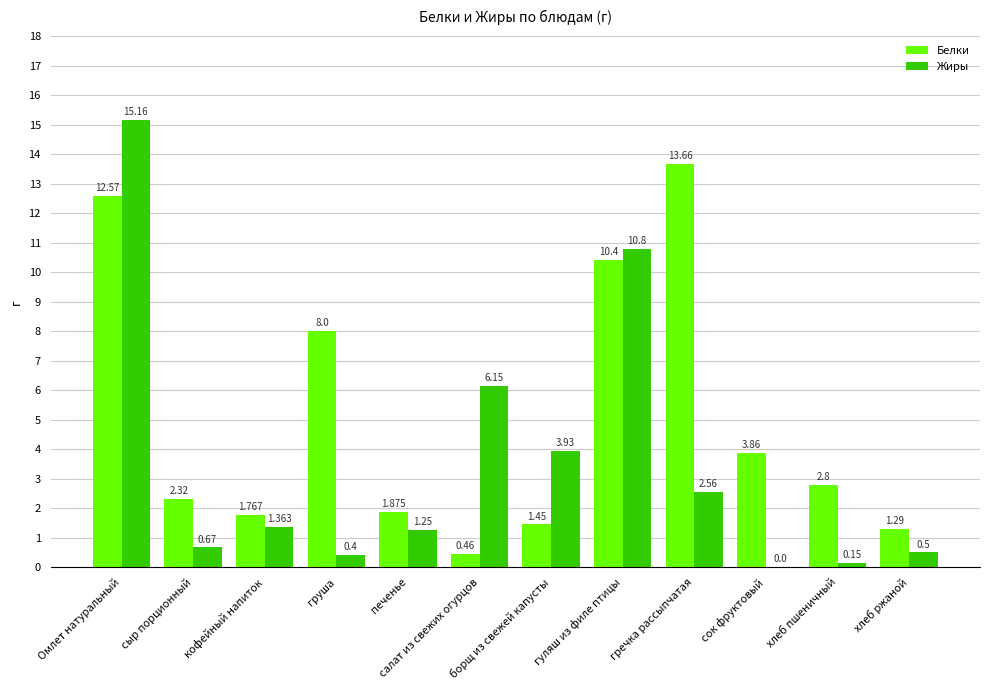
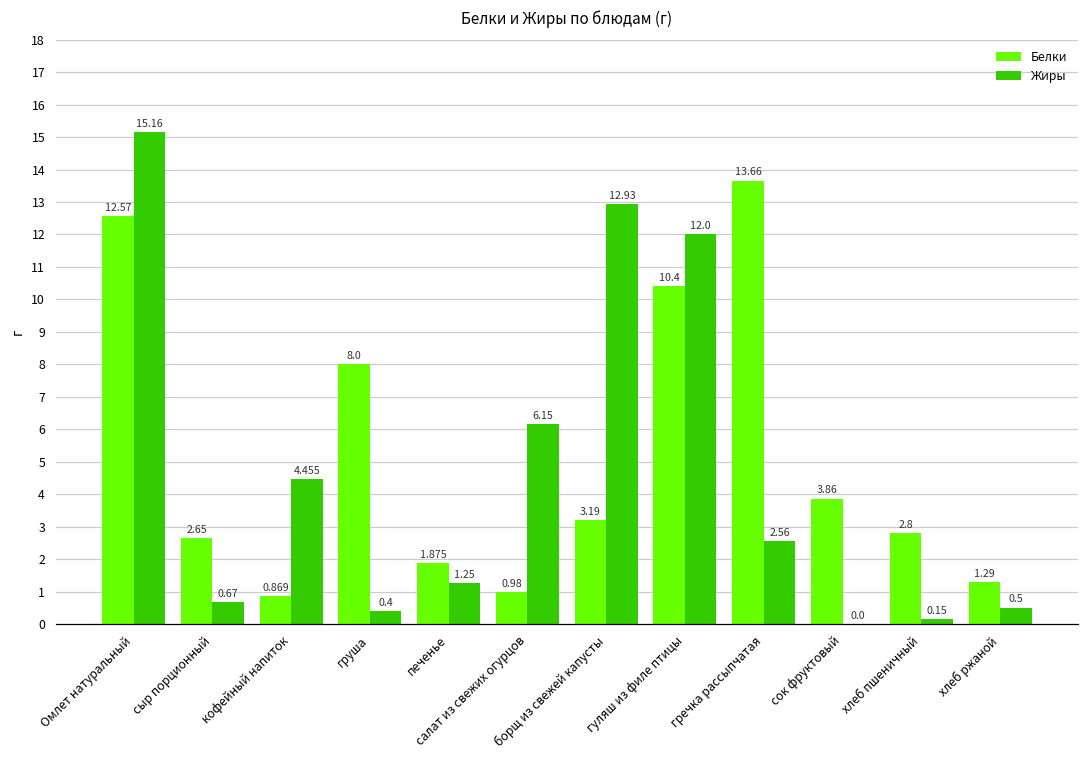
Белки, сыр порционный: 2.32 -> 2.65
Белки, кофейный напиток: 1.767 -> 0.869
Жиры, кофейный напиток: 1.363 -> 4.455
Белки, салат из свежих огурцов: 0.46 -> 0.98
Белки, борщ из свежей капусты: 1.45 -> 3.19
Жиры, борщ из свежей капусты: 3.93 -> 12.93
Жиры, гуляш из филе птицы: 10.8 -> 12.0
